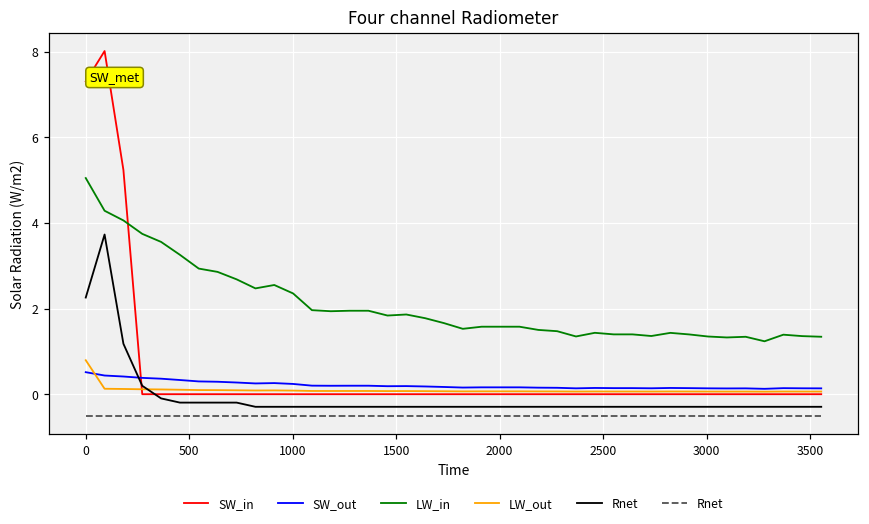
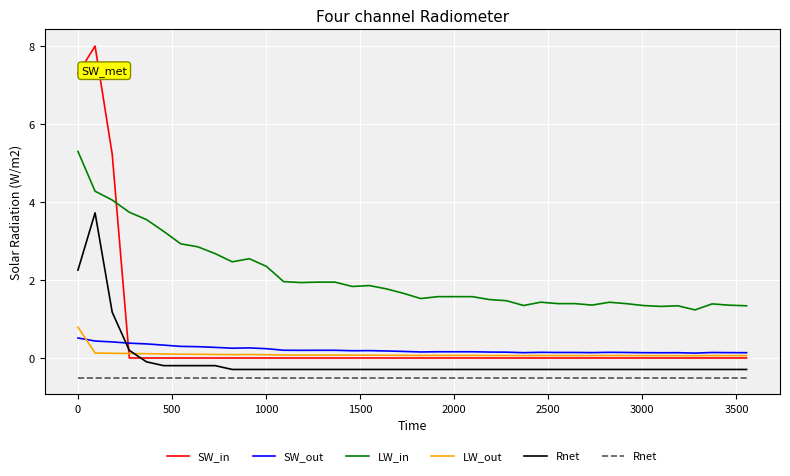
LW_in, 0: 5.0 -> 5.3
